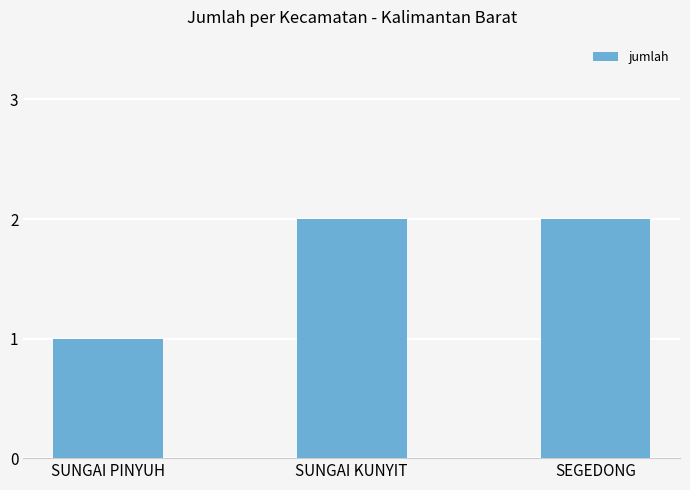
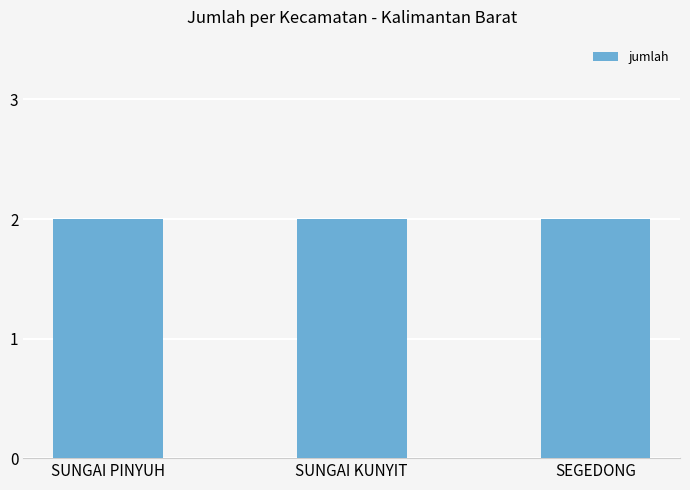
SUNGAI PINYUH: 1 -> 2
